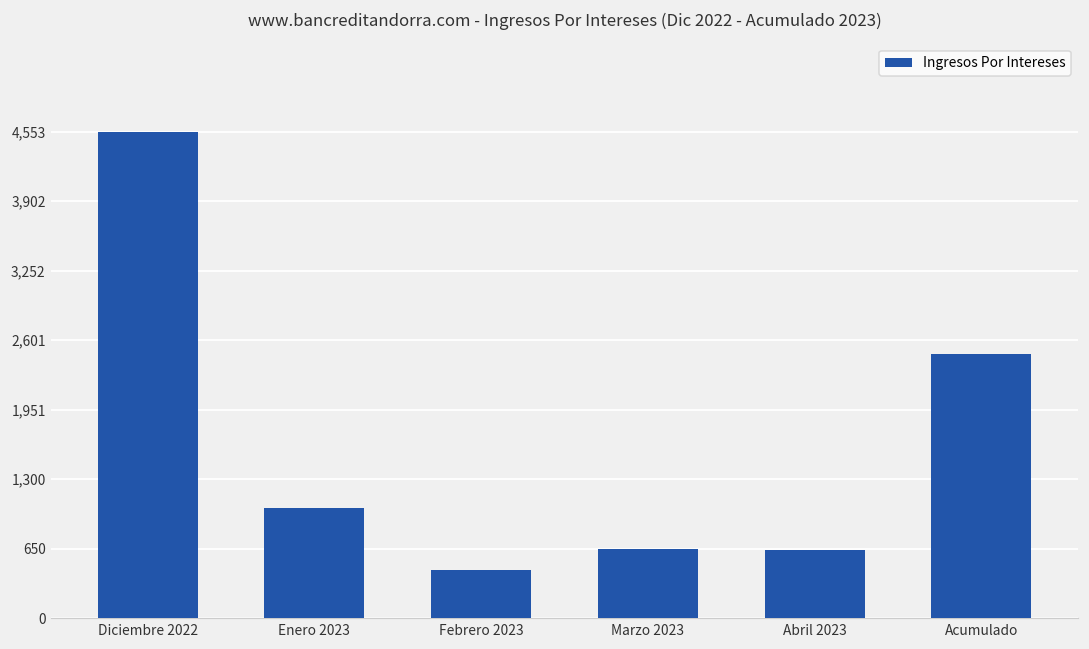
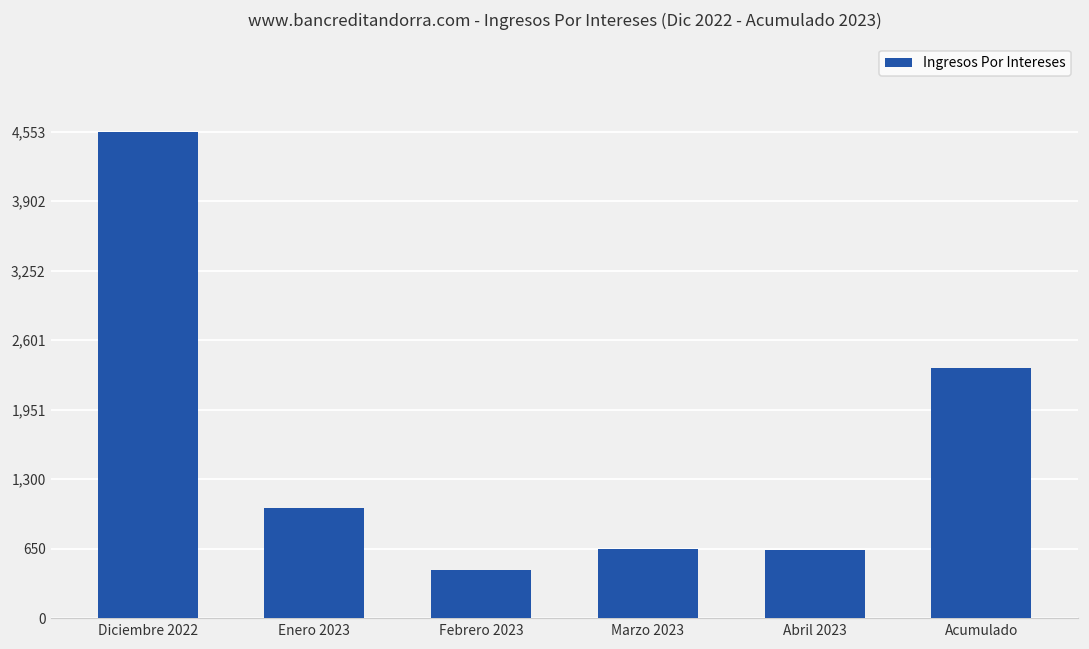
Acumulado: 2,500 -> 2,300
